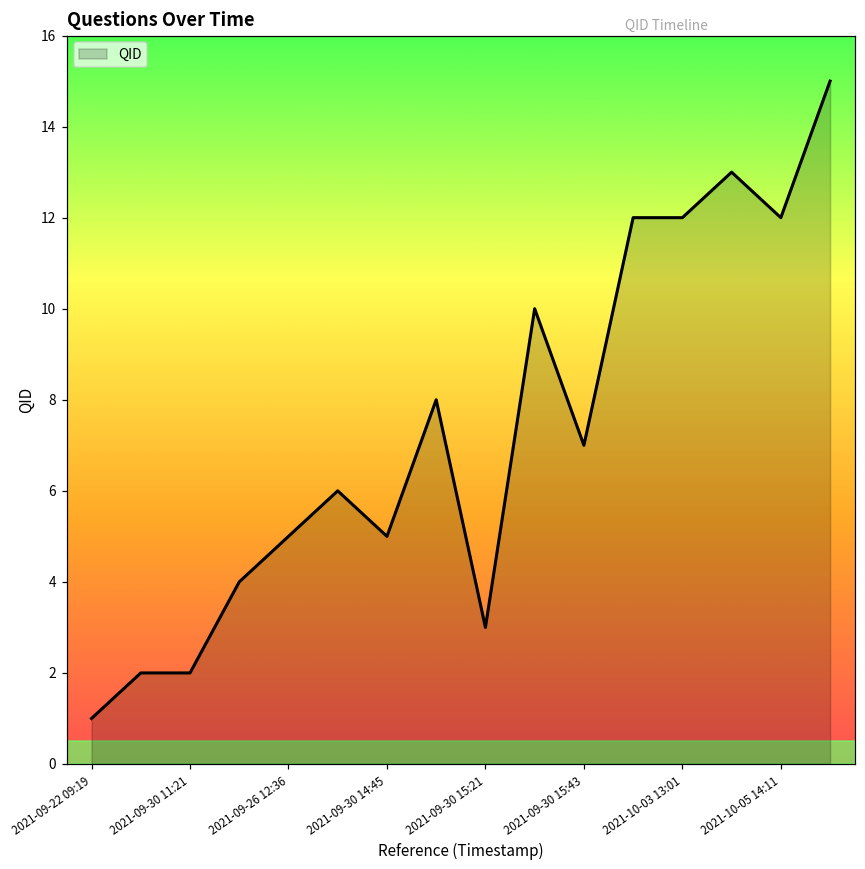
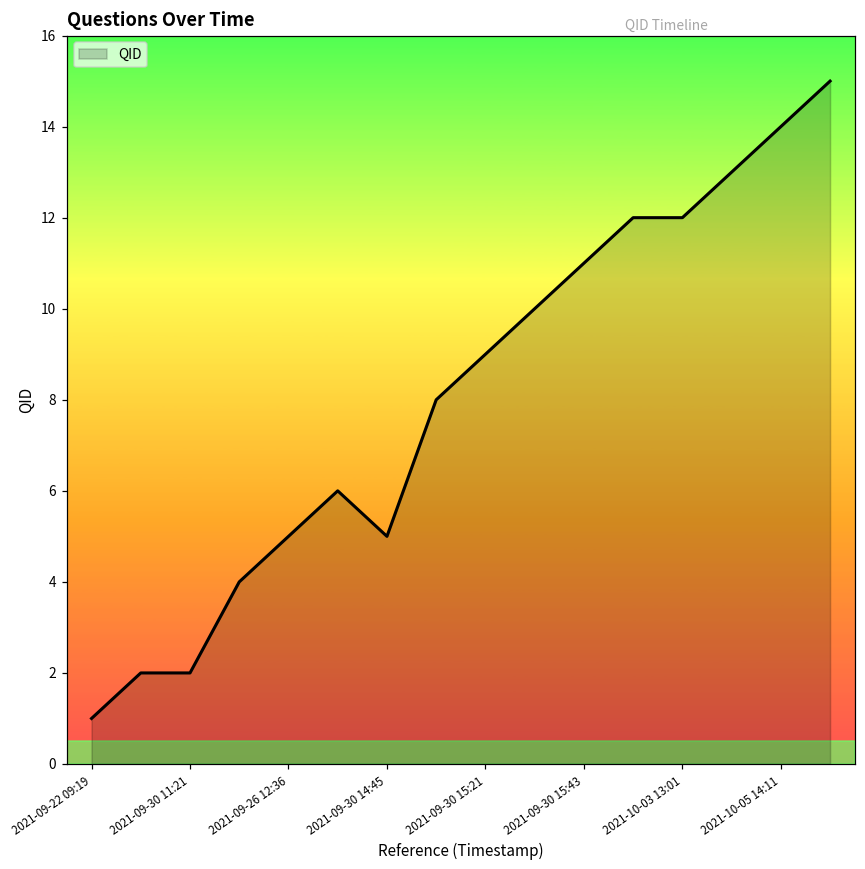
2021-09-30 15:21: 3 -> 9
2021-09-30 15:43: 7 -> 11
2021-10-05 14:11: 12 -> 14
